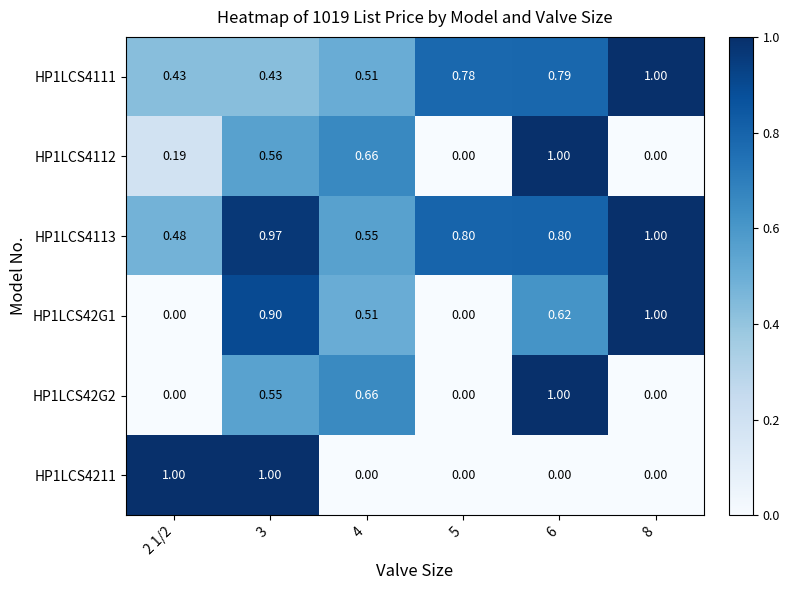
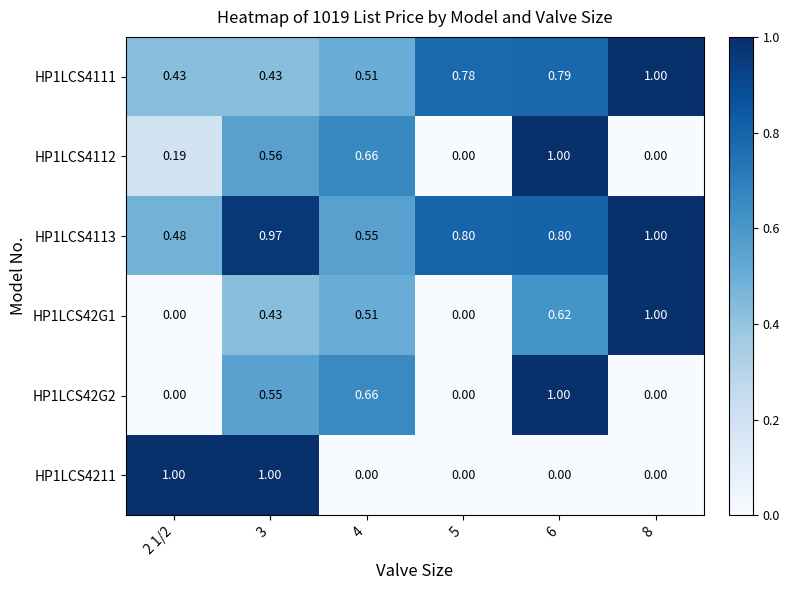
HP1LCS42G1, 3: 0.90 -> 0.43
